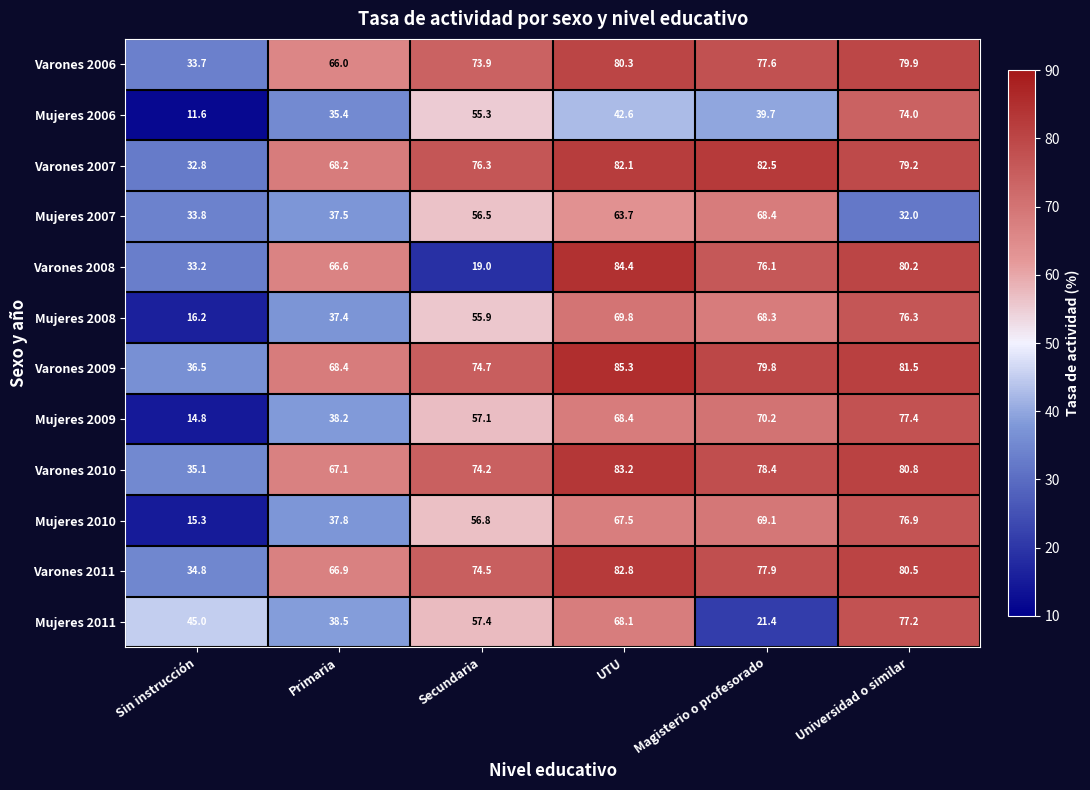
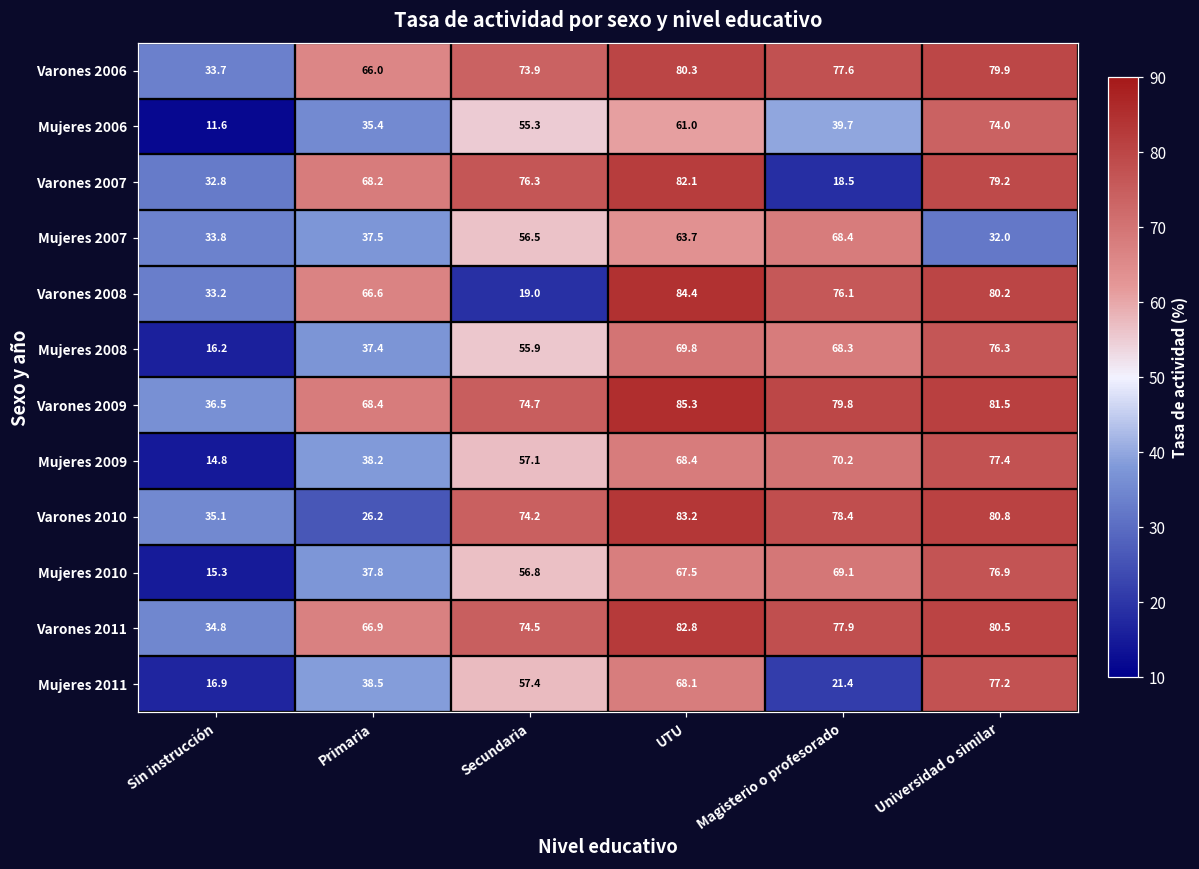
Mujeres 2006, UTU: 42.6 -> 61.0
Varones 2007, Magisterio o profesorado: 82.5 -> 18.5
Varones 2010, Primaria: 67.1 -> 26.2
Mujeres 2011, Sin instrucción: 45.0 -> 16.9
